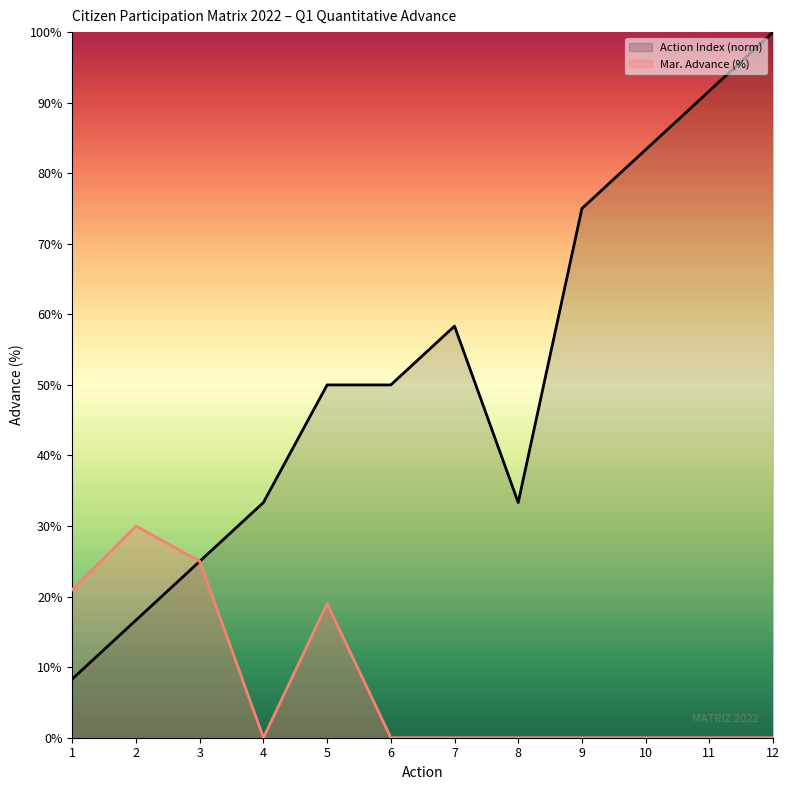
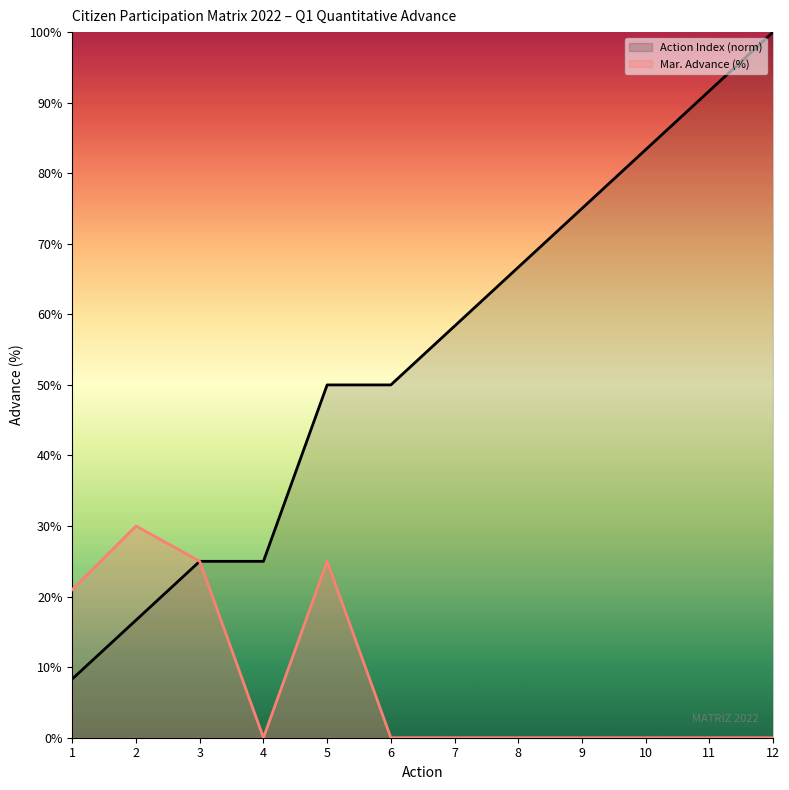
Action Index (norm), 4: 33% -> 25%
Mar. Advance (%), 5: 19% -> 25%
Action Index (norm), 8: 33% -> 67%
